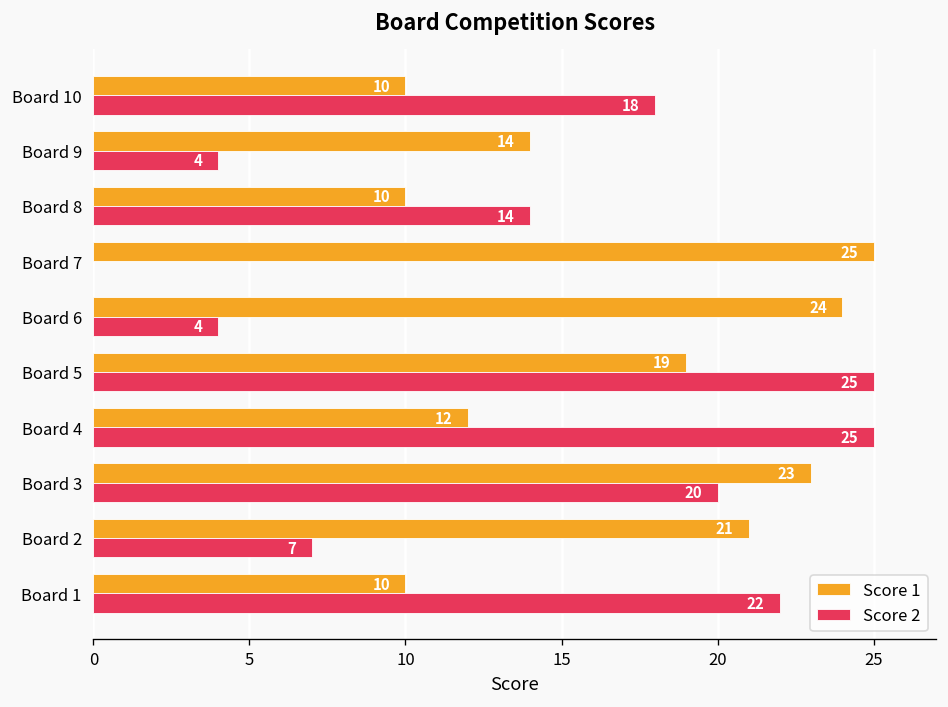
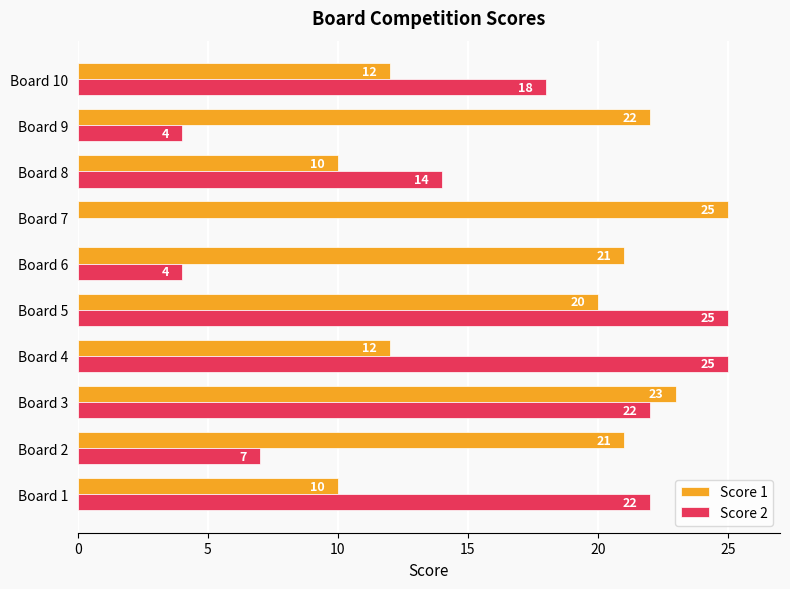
Score 1, Board 10: 10 -> 12
Score 1, Board 9: 14 -> 22
Score 1, Board 6: 24 -> 21
Score 1, Board 5: 19 -> 20
Score 2, Board 3: 20 -> 22
